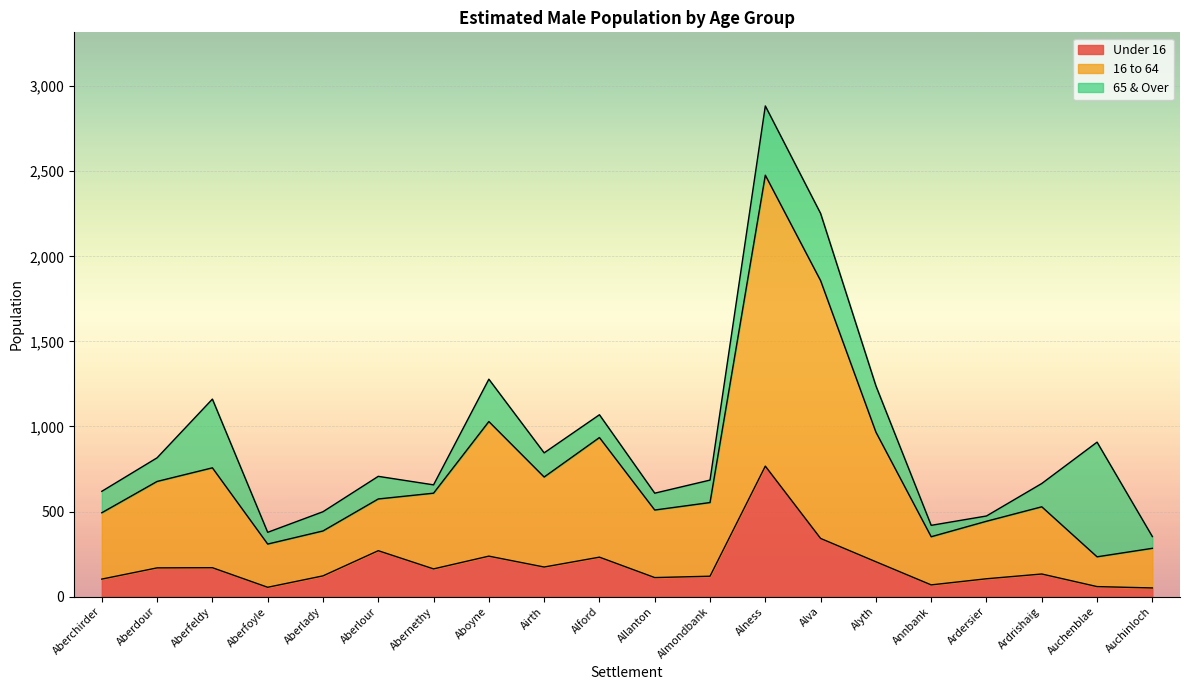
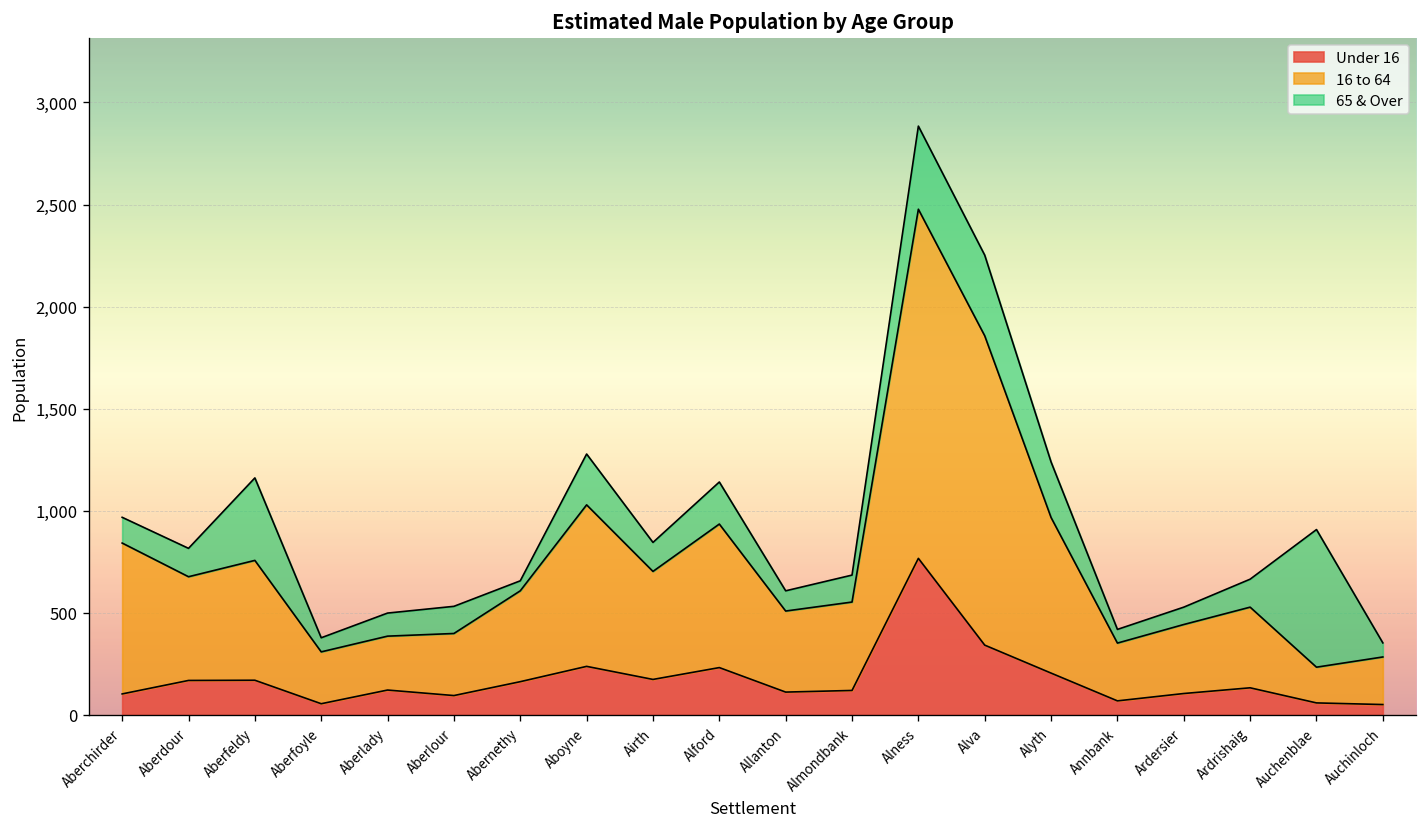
16 to 64, Aberchirder: 390 -> 740
Under 16, Aberlour: 270 -> 100
65 & Over, Alford: 130 -> 210
65 & Over, Ardersier: 30 -> 90
